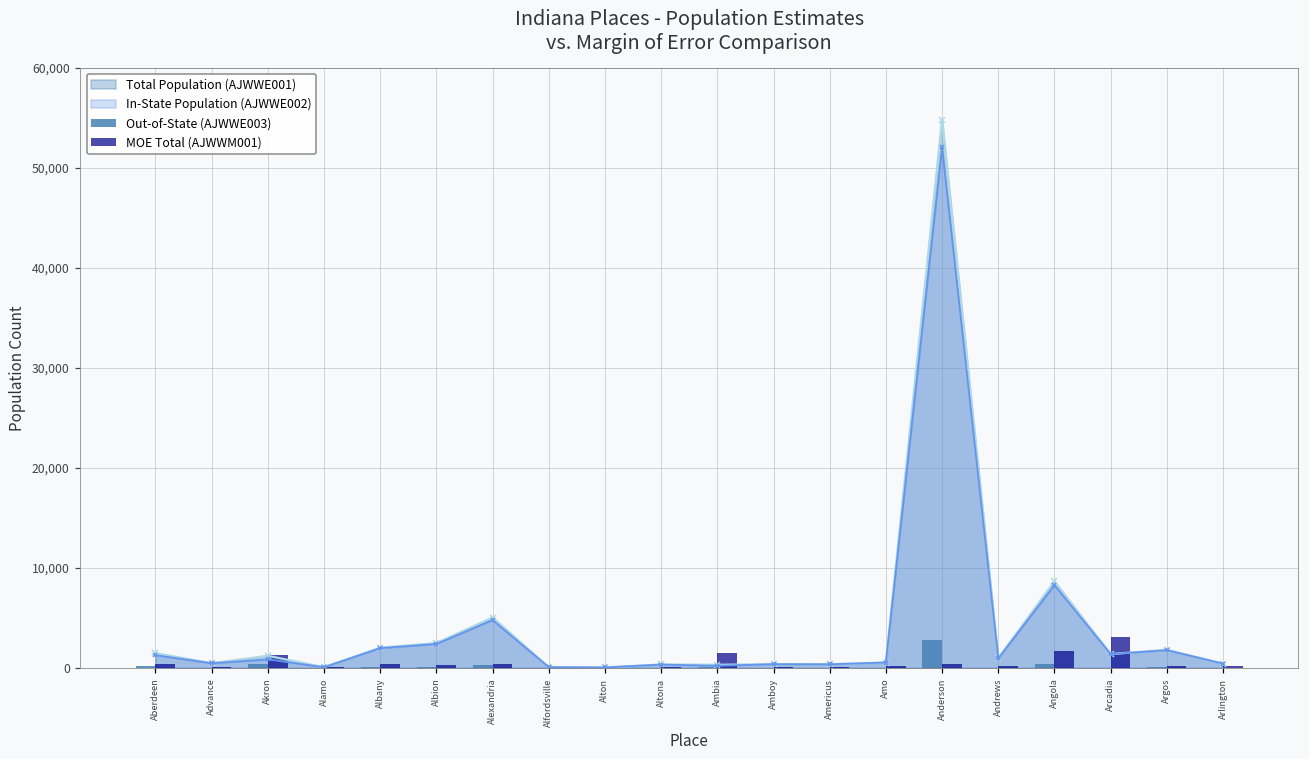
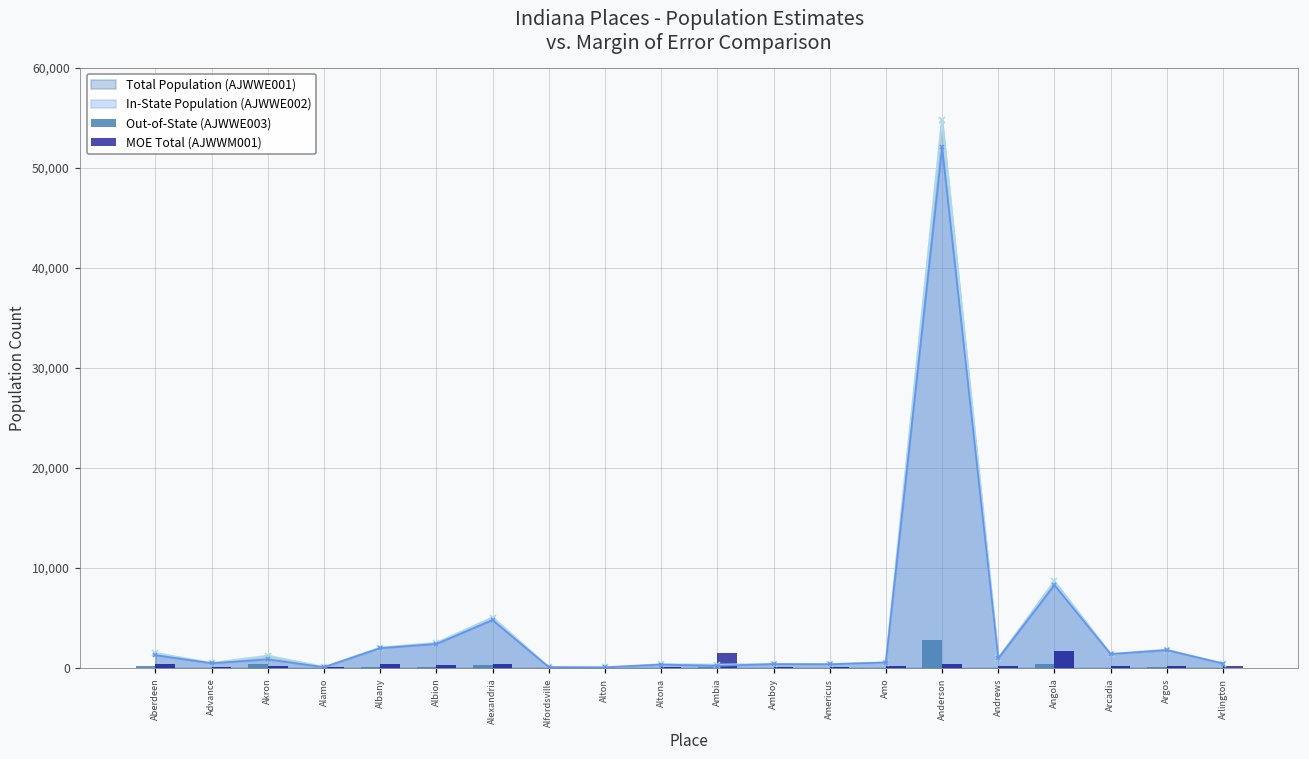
MOE Total (AJWWM001), Akron: 1,000 -> 0
MOE Total (AJWWM001), Arcadia: 3,000 -> 0
